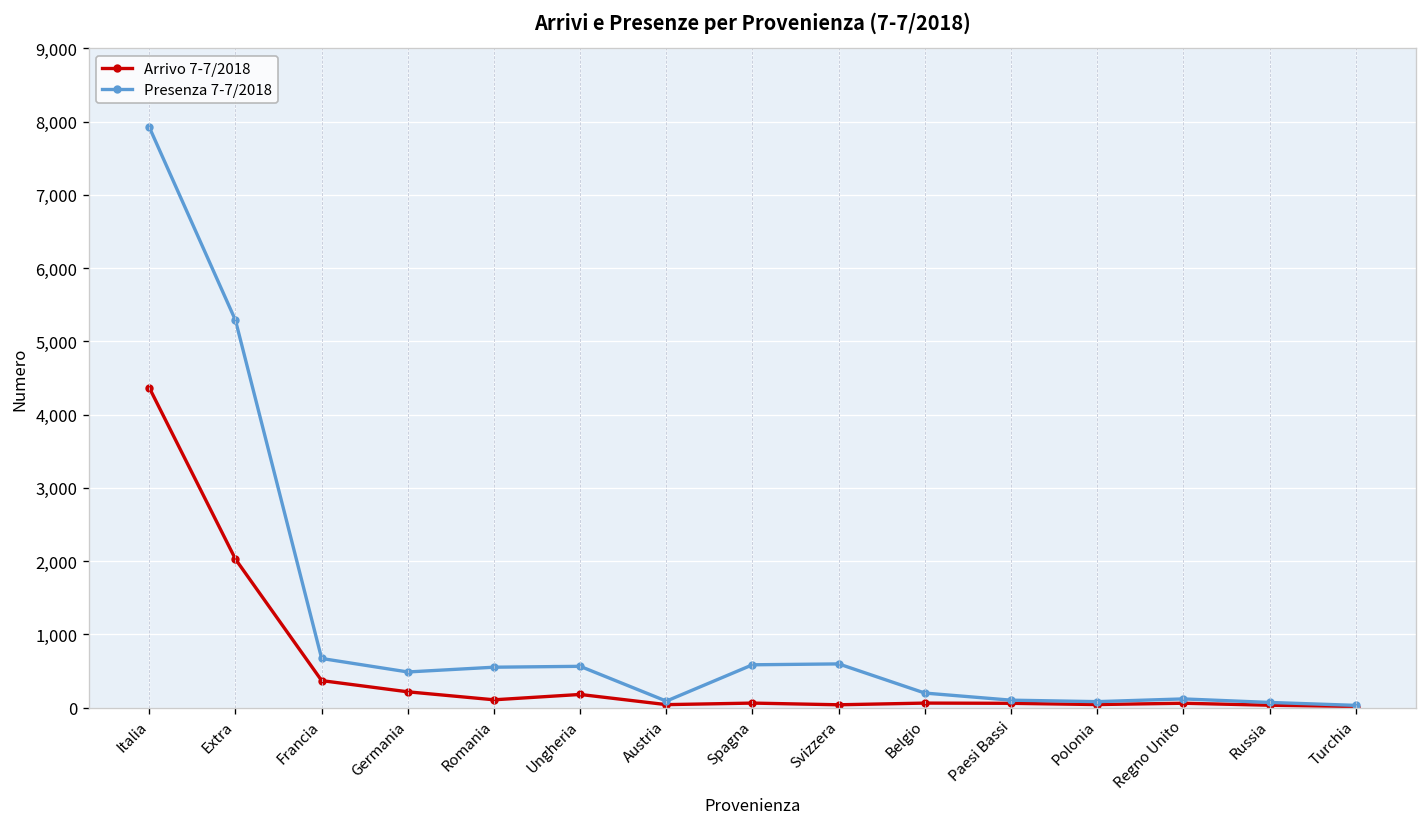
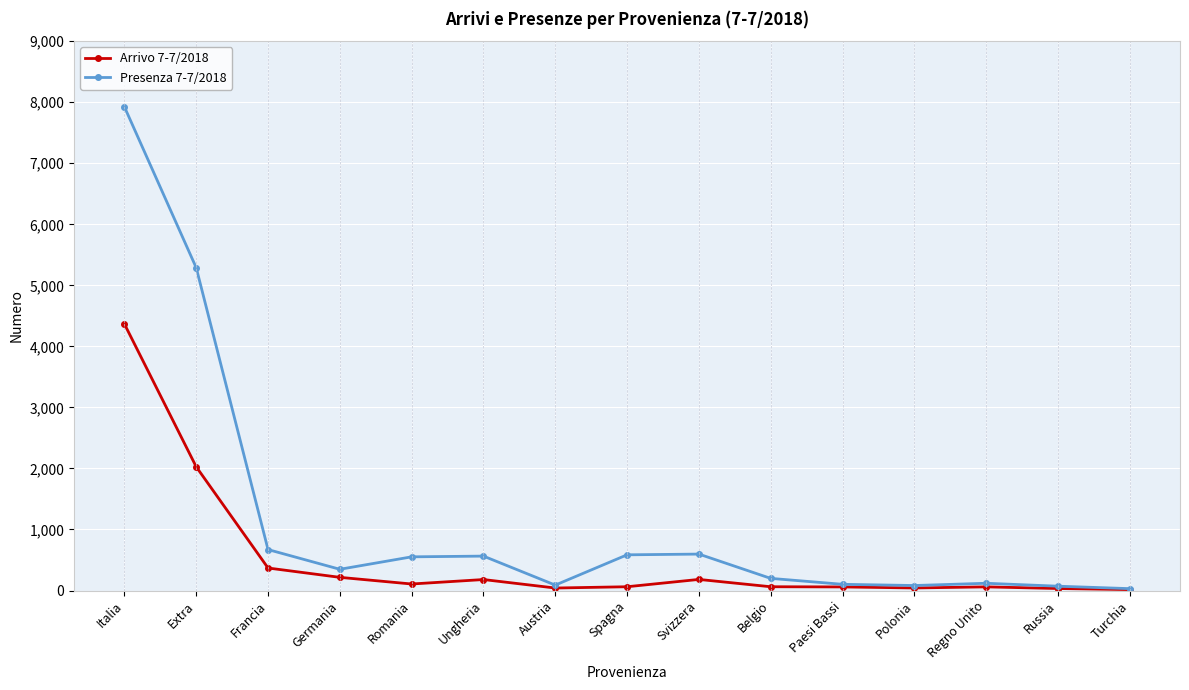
Presenza 7-7/2018, Germania: 500 -> 300
Arrivo 7-7/2018, Svizzera: 0 -> 200
